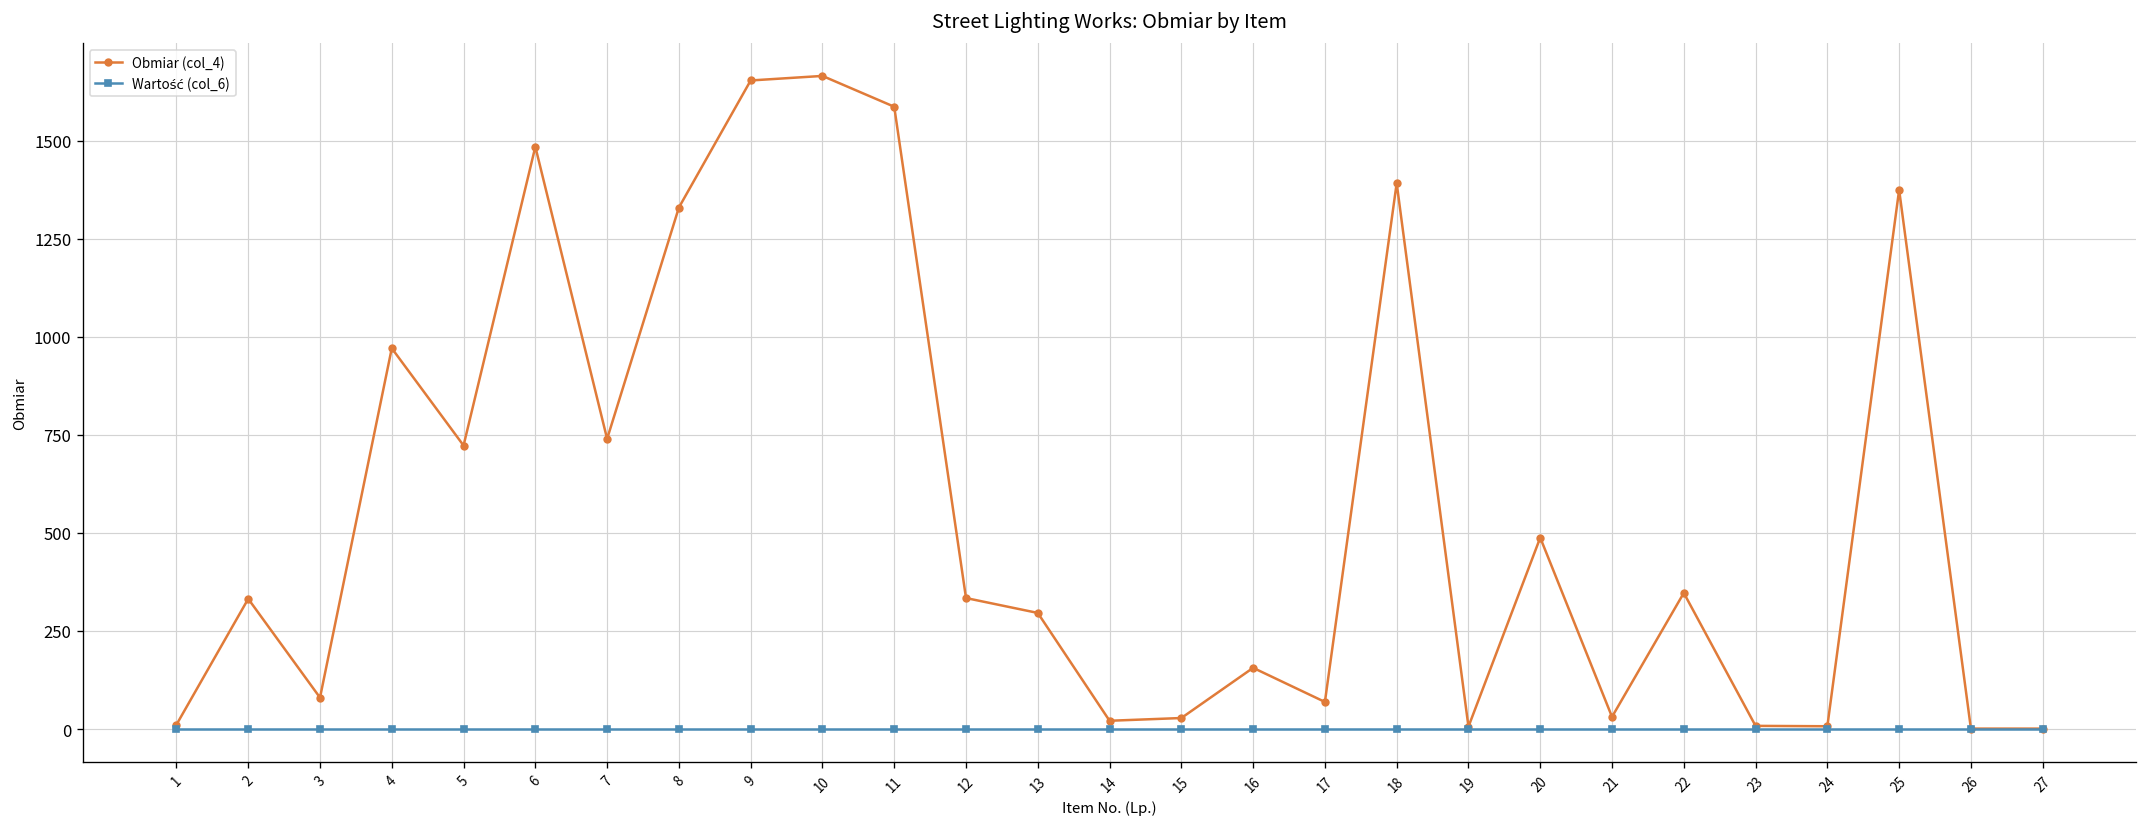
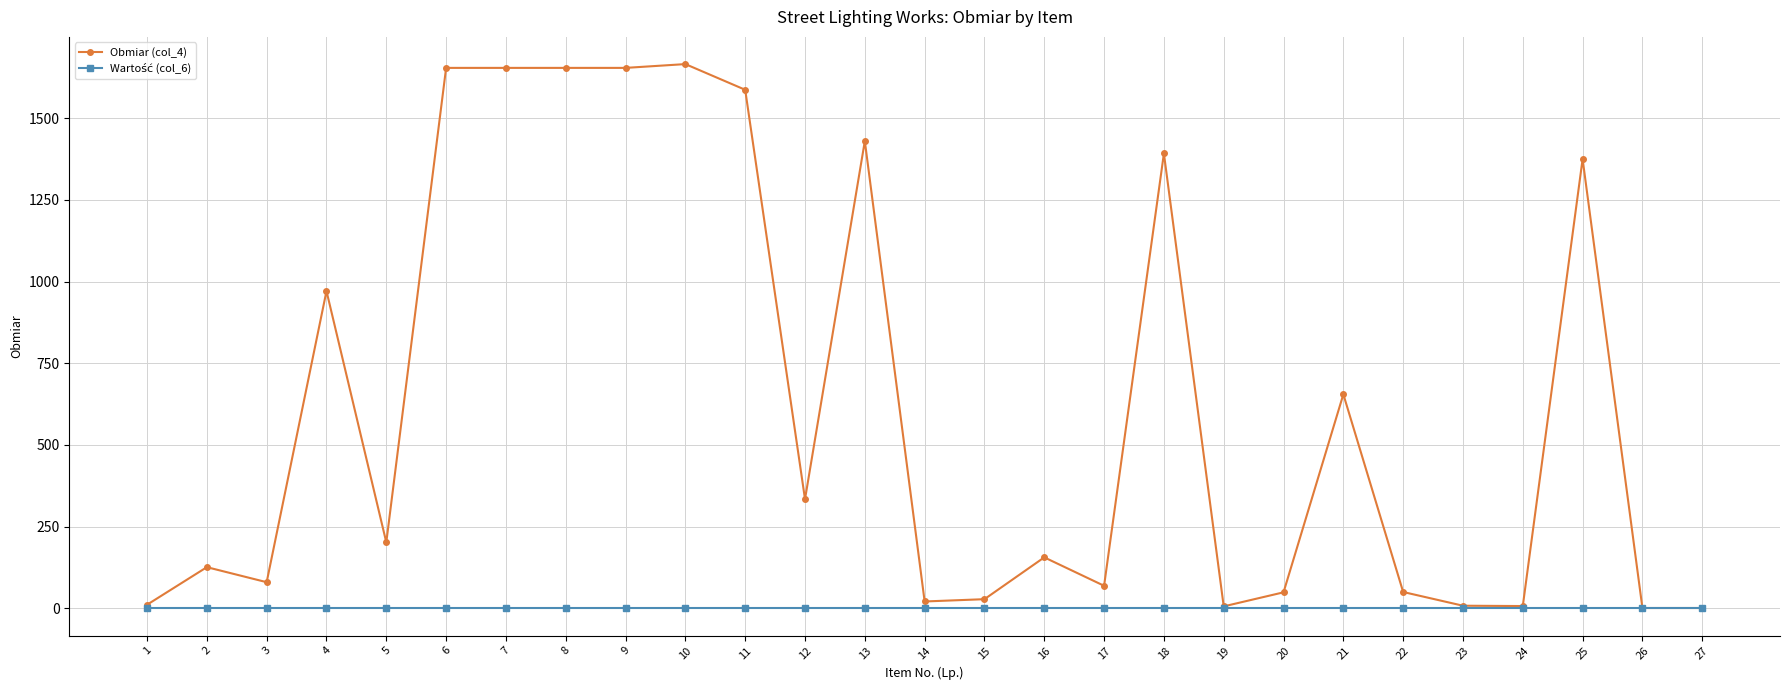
Obmiar (col_4), 2: 330 -> 130
Obmiar (col_4), 5: 720 -> 200
Obmiar (col_4), 6: 1490 -> 1650
Obmiar (col_4), 7: 740 -> 1650
Obmiar (col_4), 8: 1330 -> 1650
Obmiar (col_4), 13: 300 -> 1430
Obmiar (col_4), 20: 490 -> 50
Obmiar (col_4), 21: 30 -> 660
Obmiar (col_4), 22: 350 -> 50
